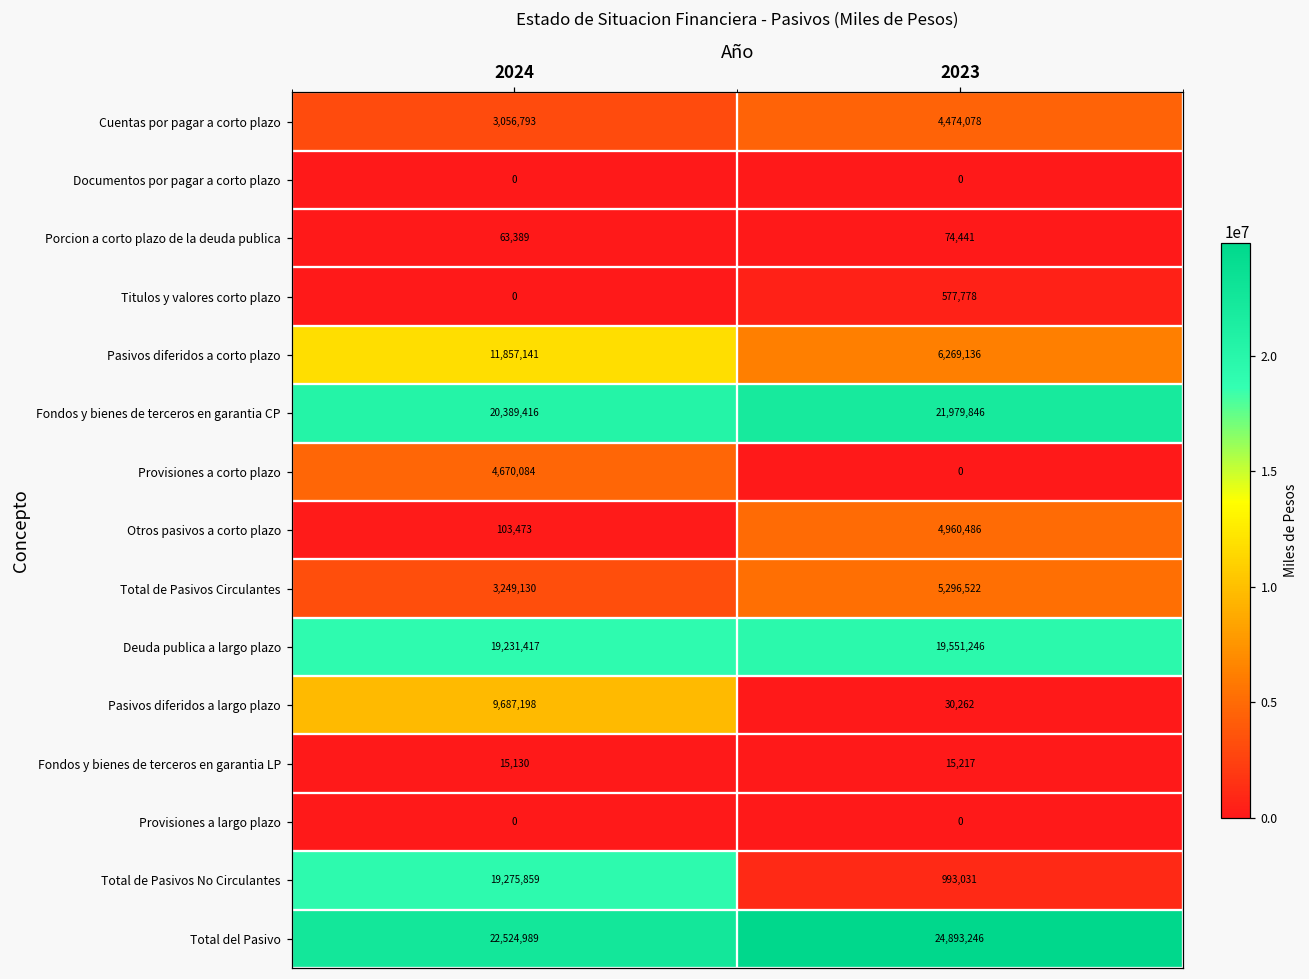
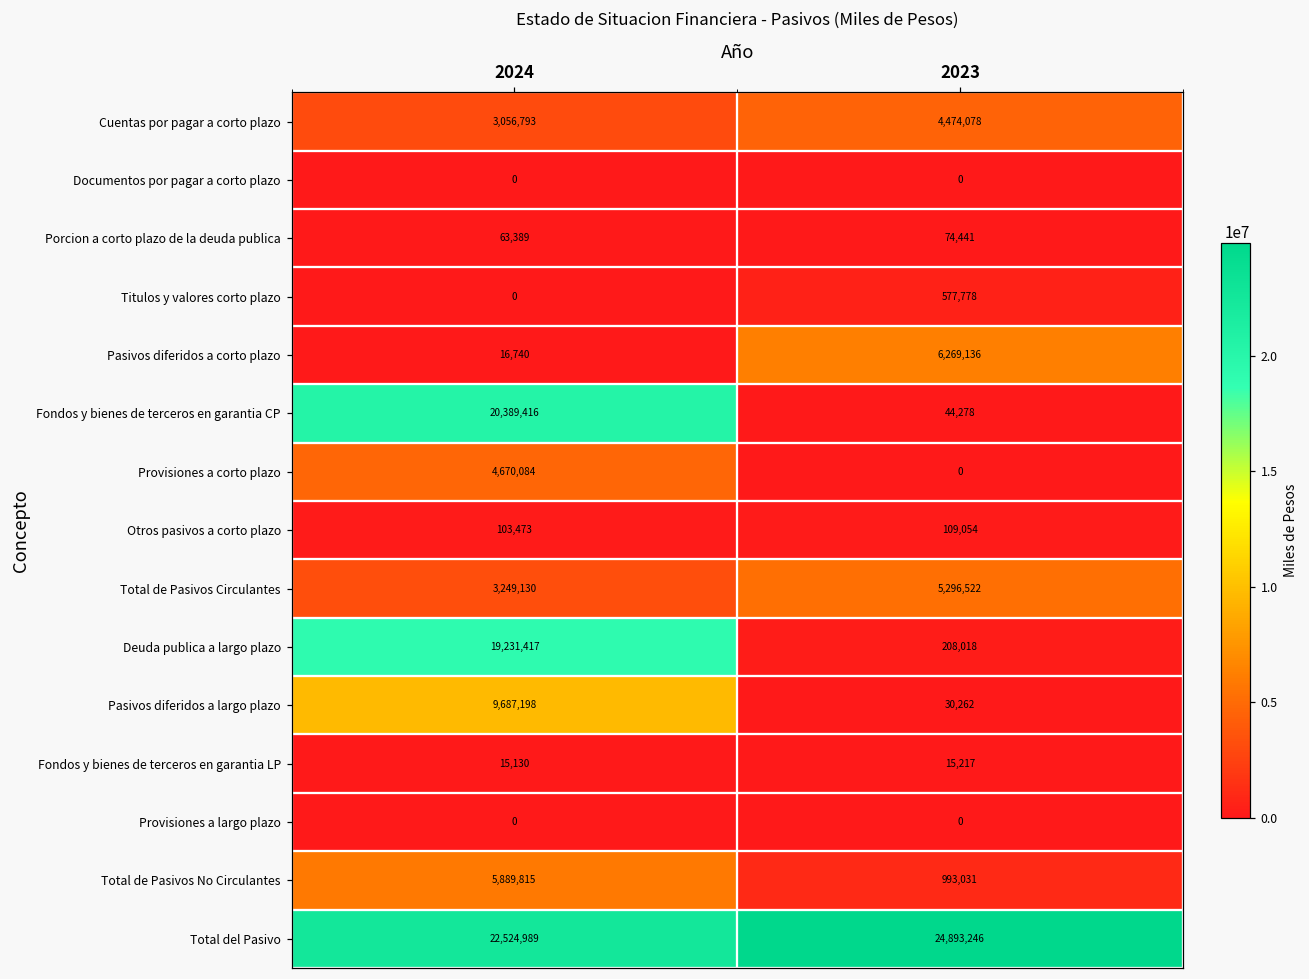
Pasivos diferidos a corto plazo, 2024: 11,857,141 -> 16,740
Fondos y bienes de terceros en garantia CP, 2023: 21,979,846 -> 44,278
Otros pasivos a corto plazo, 2023: 4,960,486 -> 109,054
Deuda publica a largo plazo, 2023: 19,551,246 -> 208,018
Total de Pasivos No Circulantes, 2024: 19,275,859 -> 5,889,815
